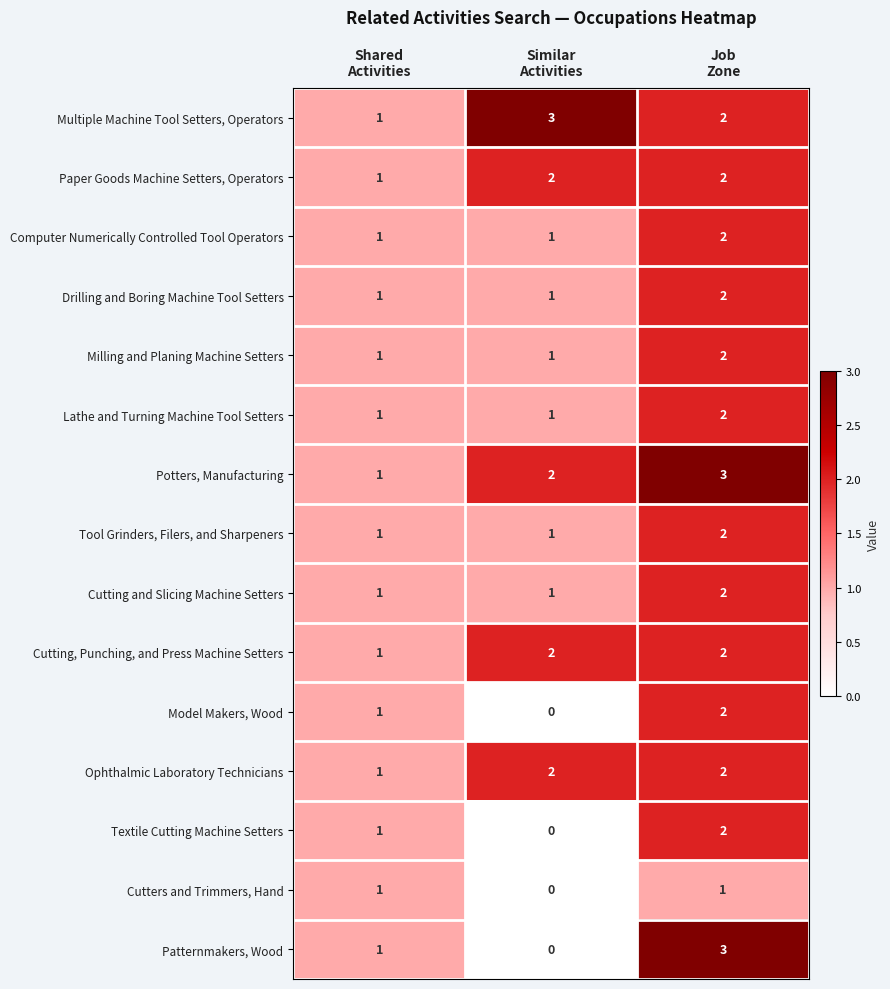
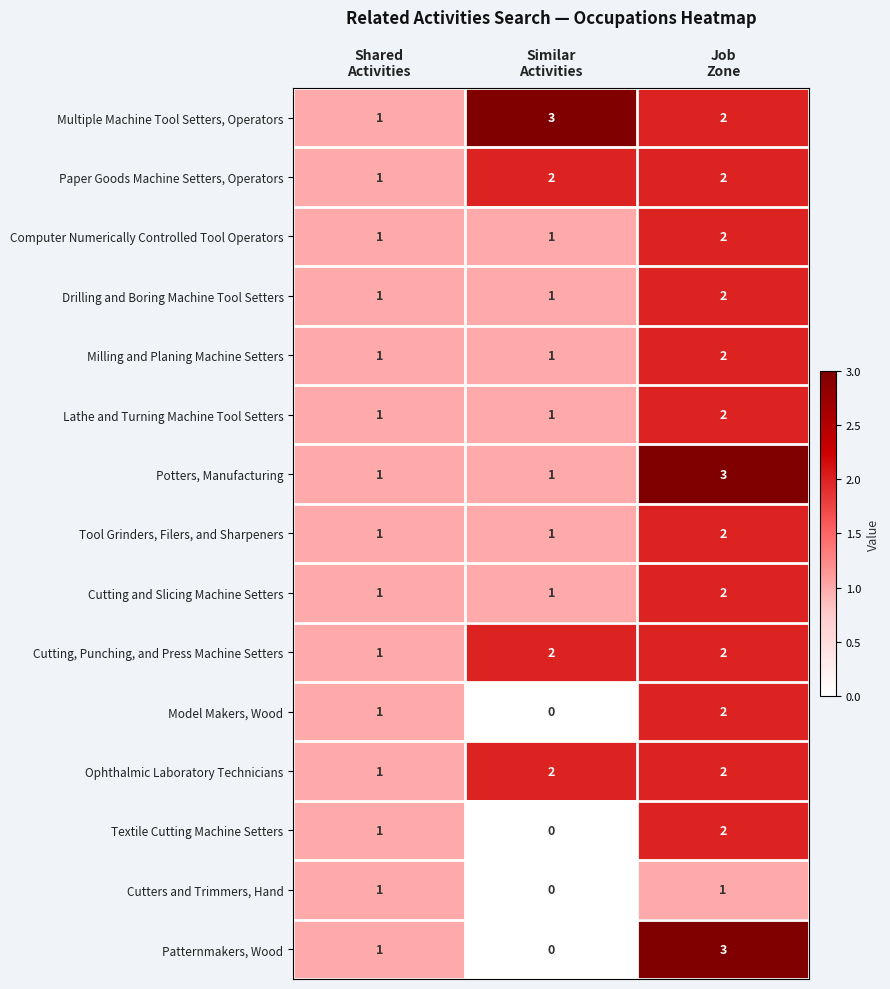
Potters, Manufacturing, Similar Activities: 2 -> 1
